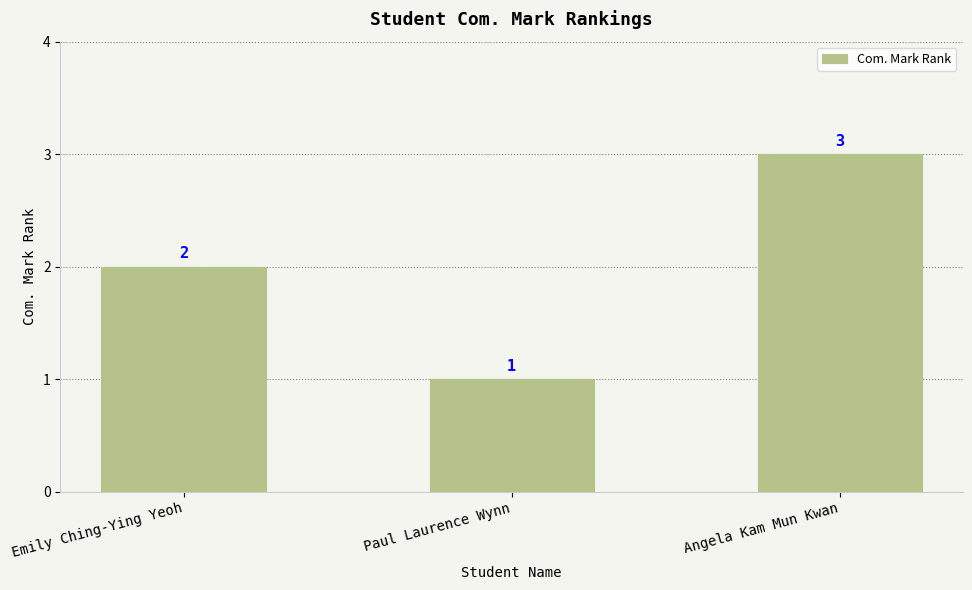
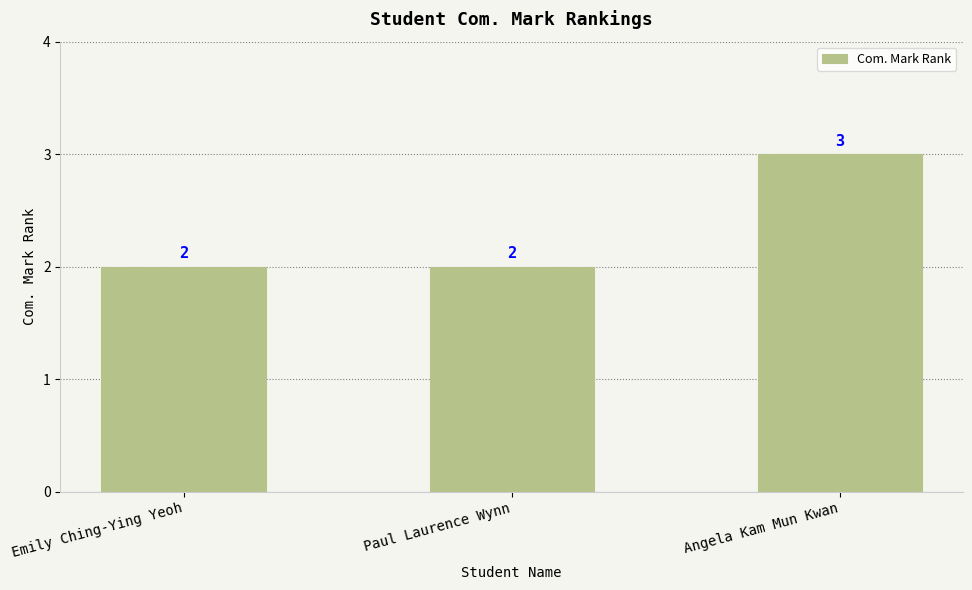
Paul Laurence Wynn: 1 -> 2
